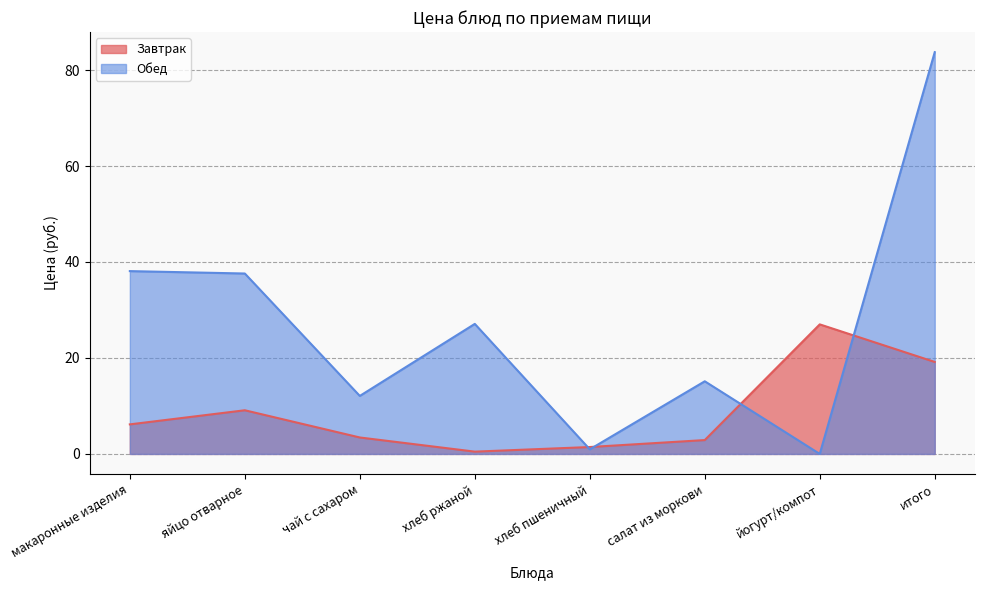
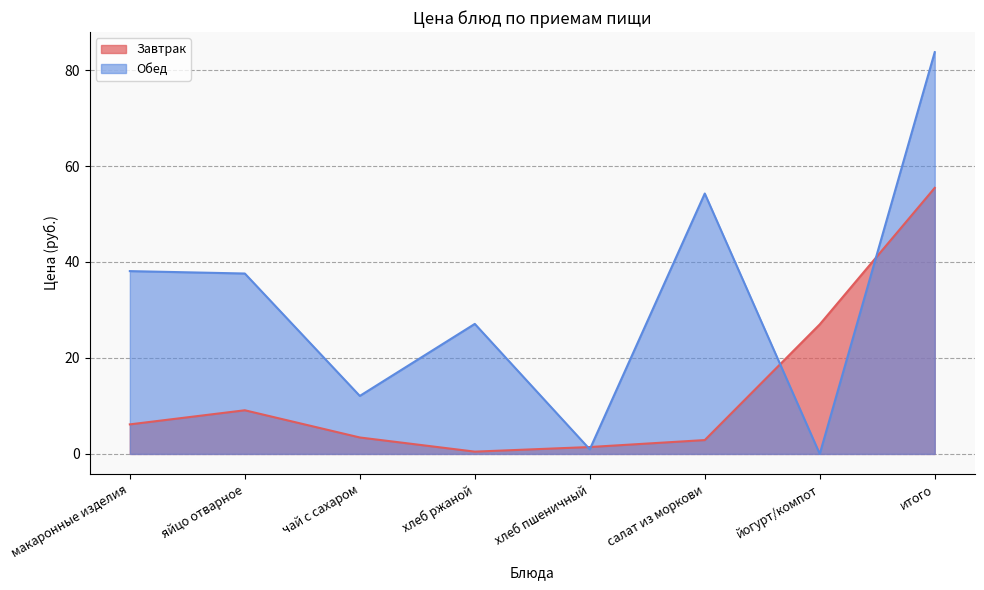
Обед, салат из моркови: 15 -> 54
Завтрак, итого: 19 -> 55
